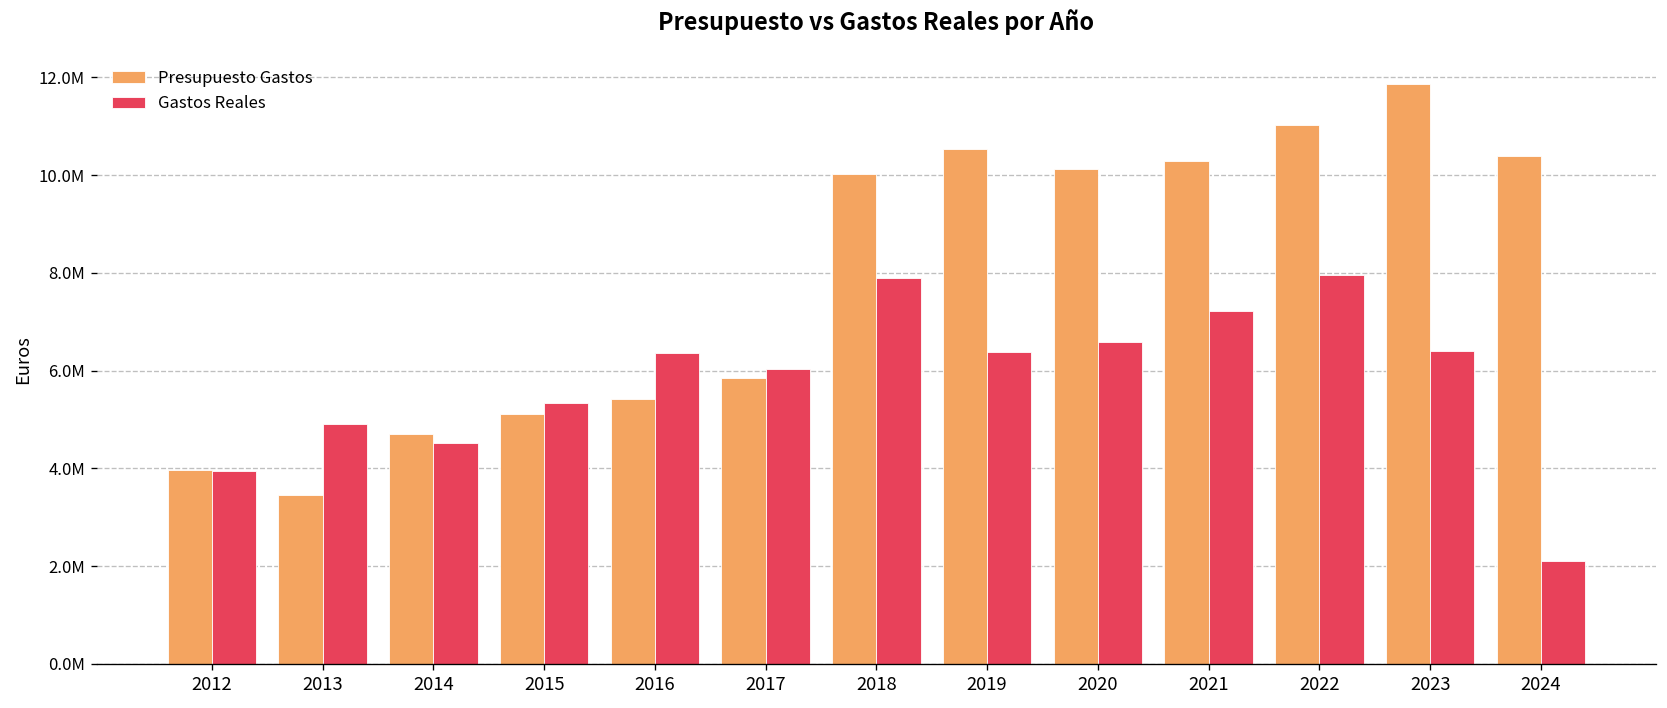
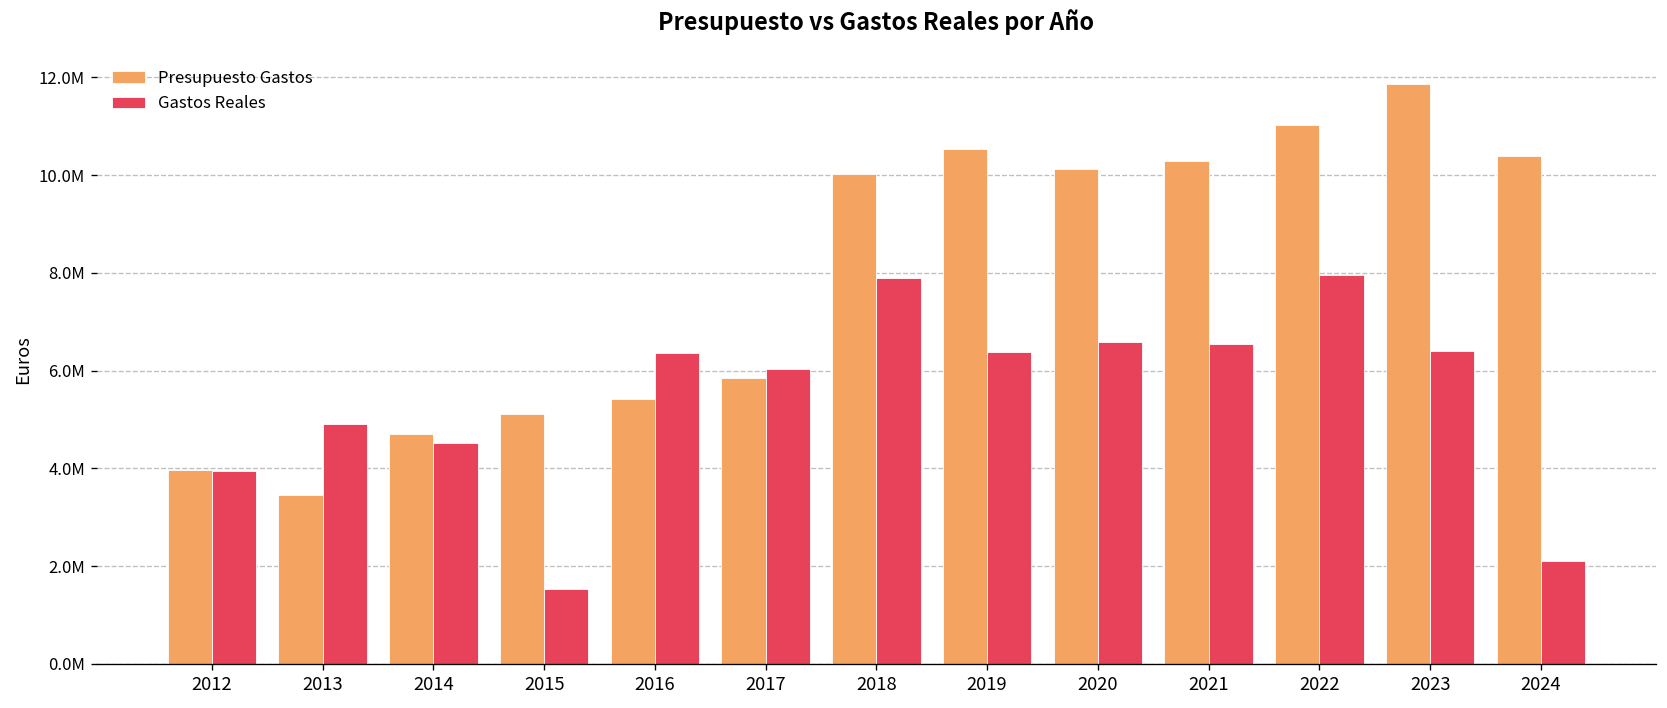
Gastos Reales, 2015: 5300000 -> 1500000
Gastos Reales, 2021: 7200000 -> 6600000
